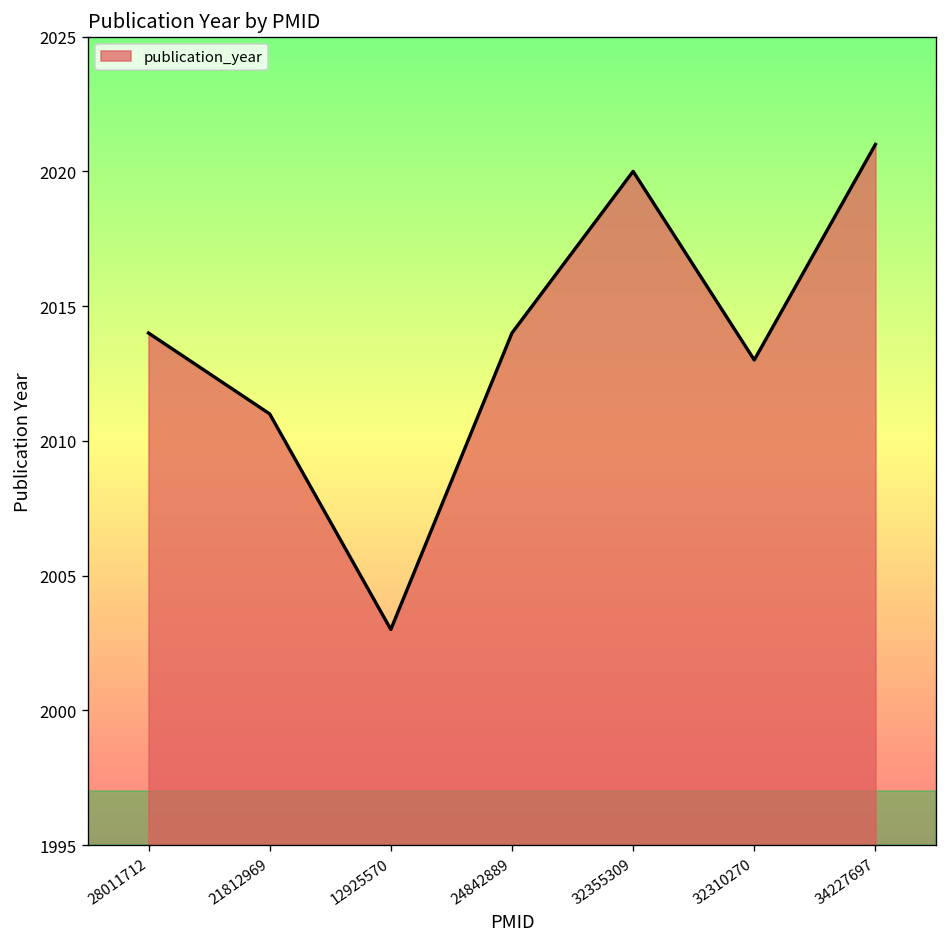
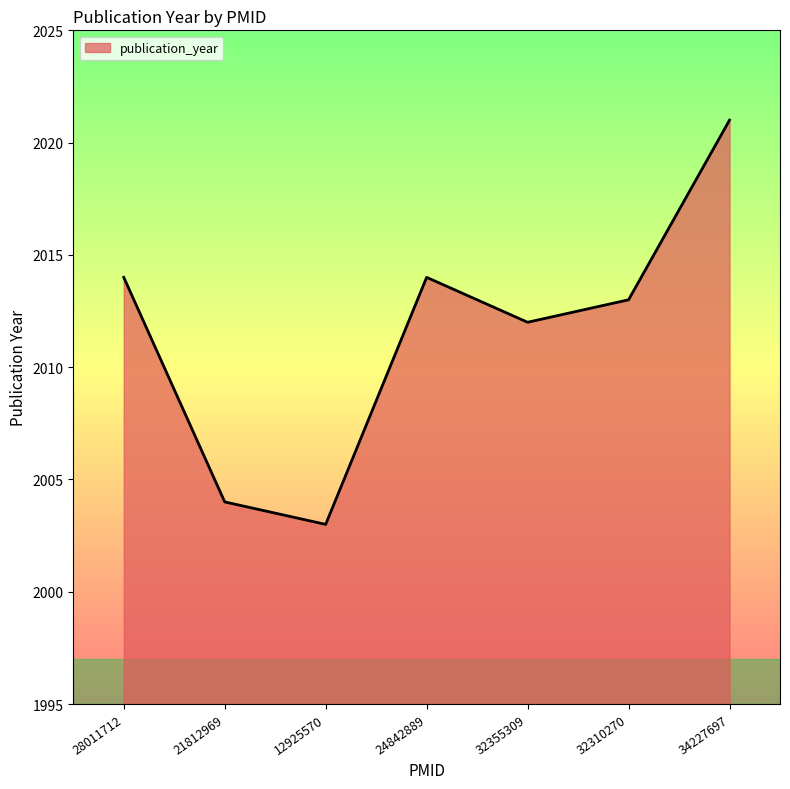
21812969: 2011 -> 2004
32355309: 2020 -> 2012
